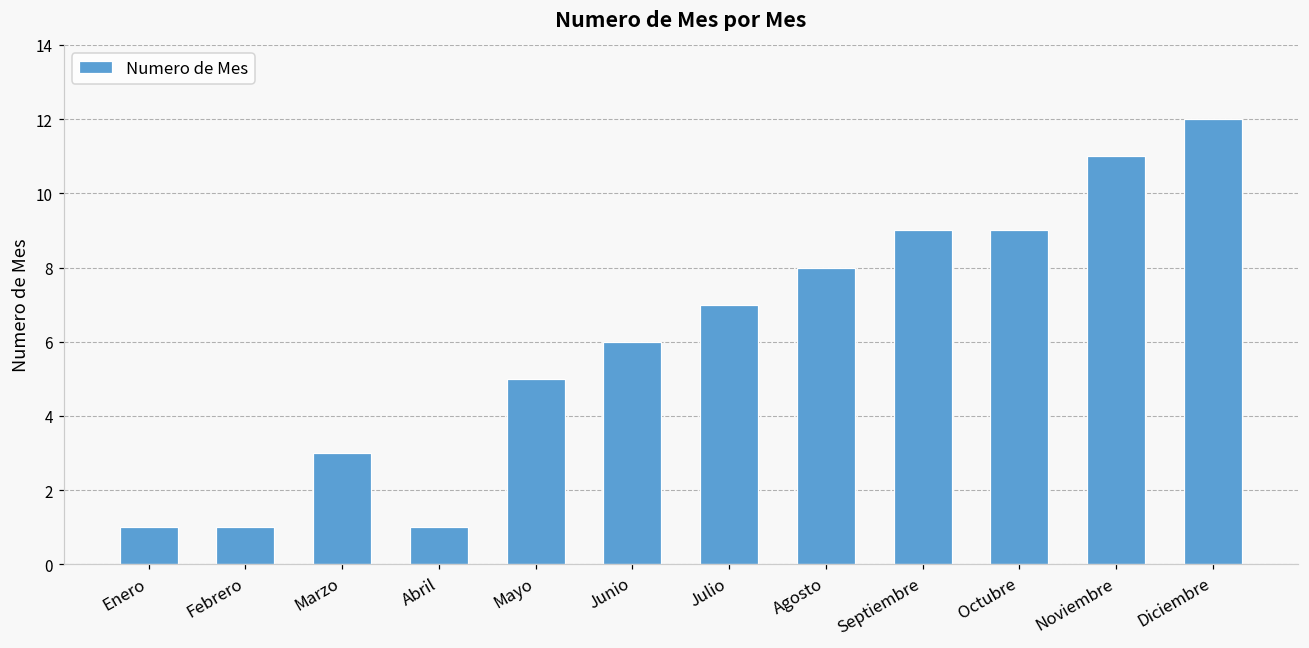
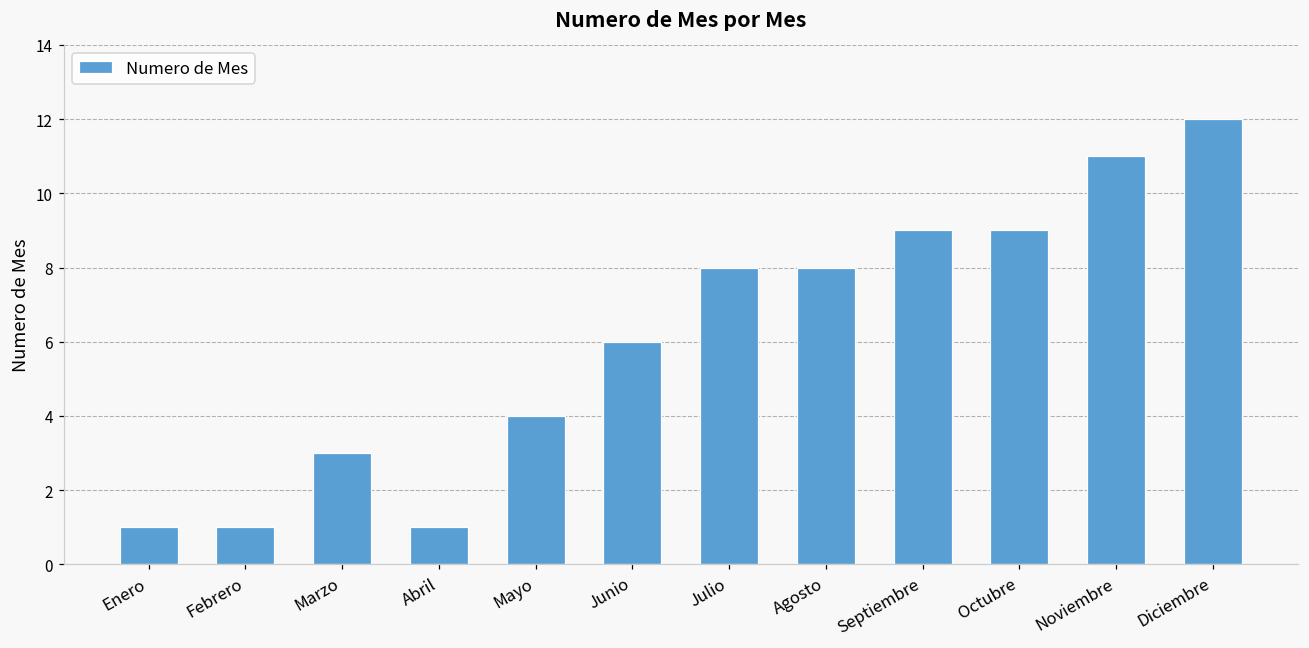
Mayo: 5 -> 4
Julio: 7 -> 8
